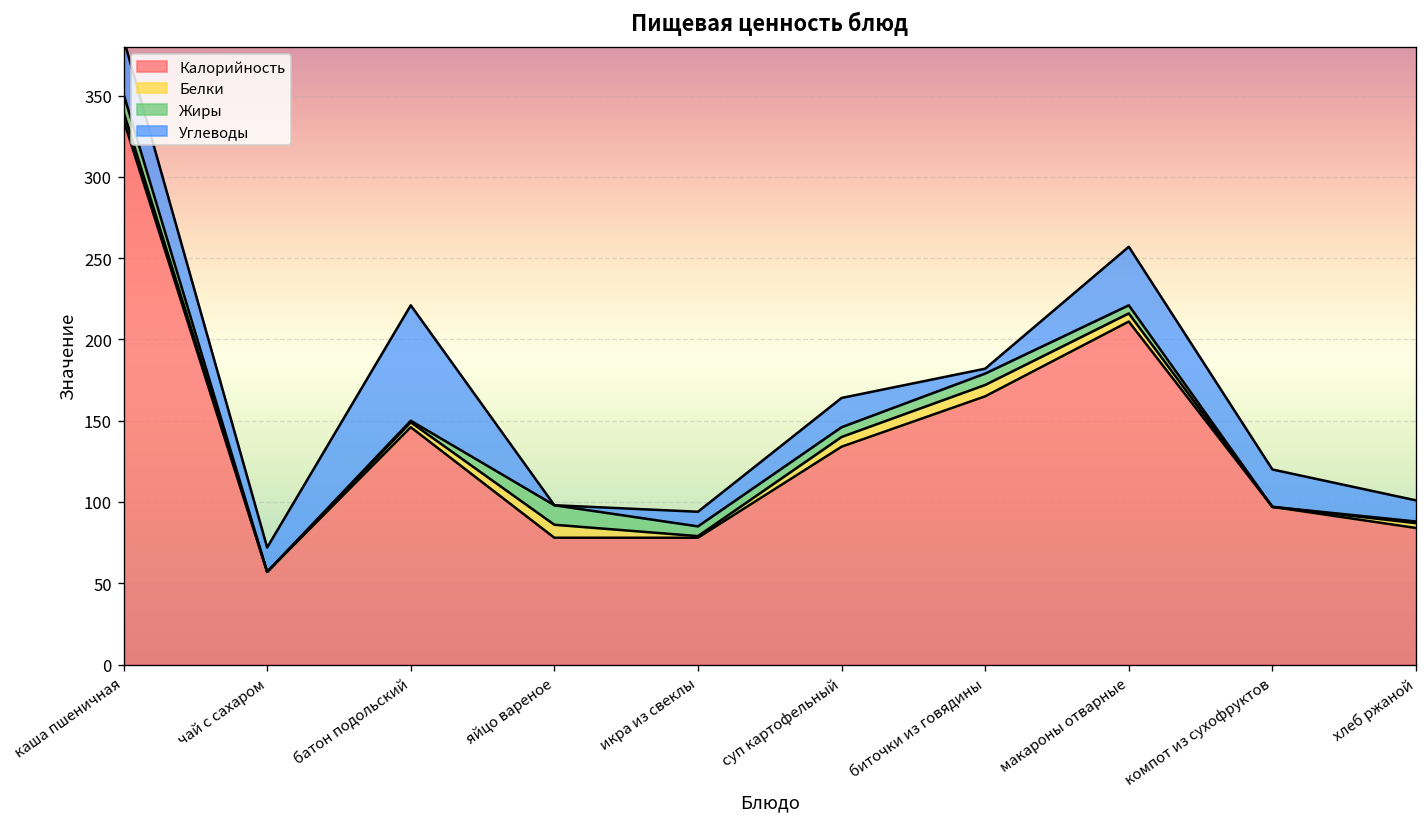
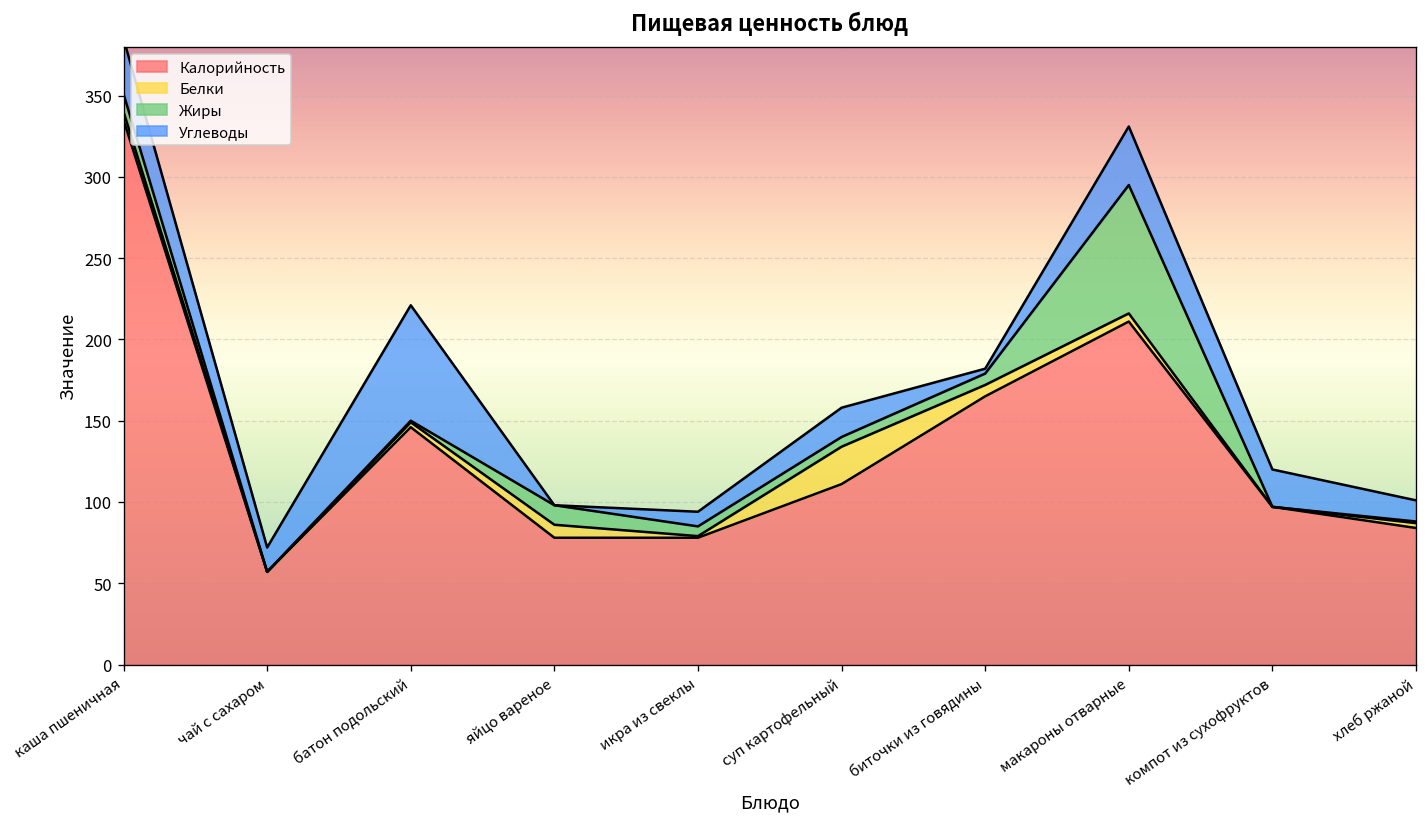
Калорийность, суп картофельный: 134 -> 111
Белки, суп картофельный: 6 -> 23
Жиры, макароны отварные: 5 -> 79
